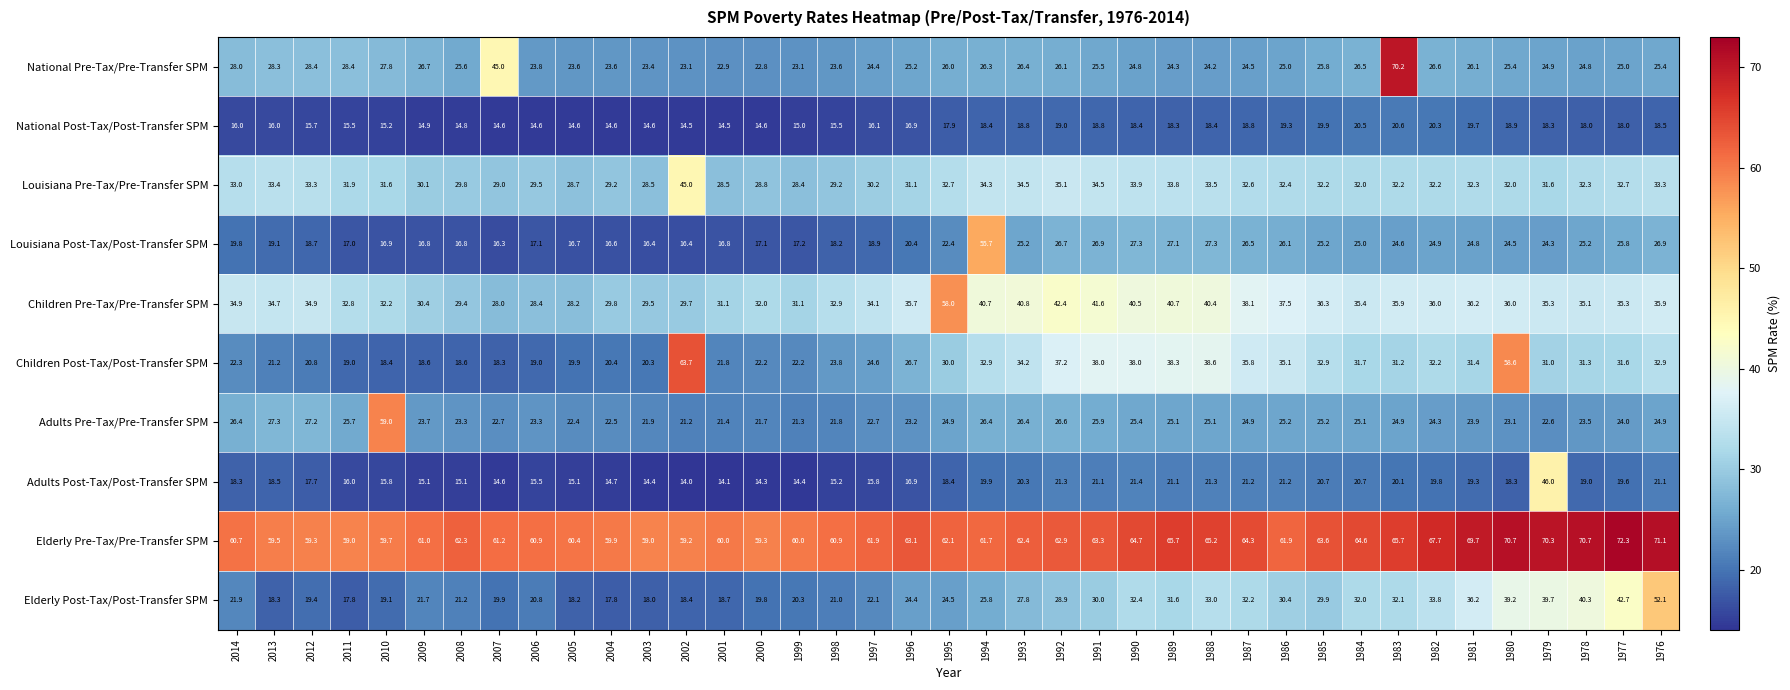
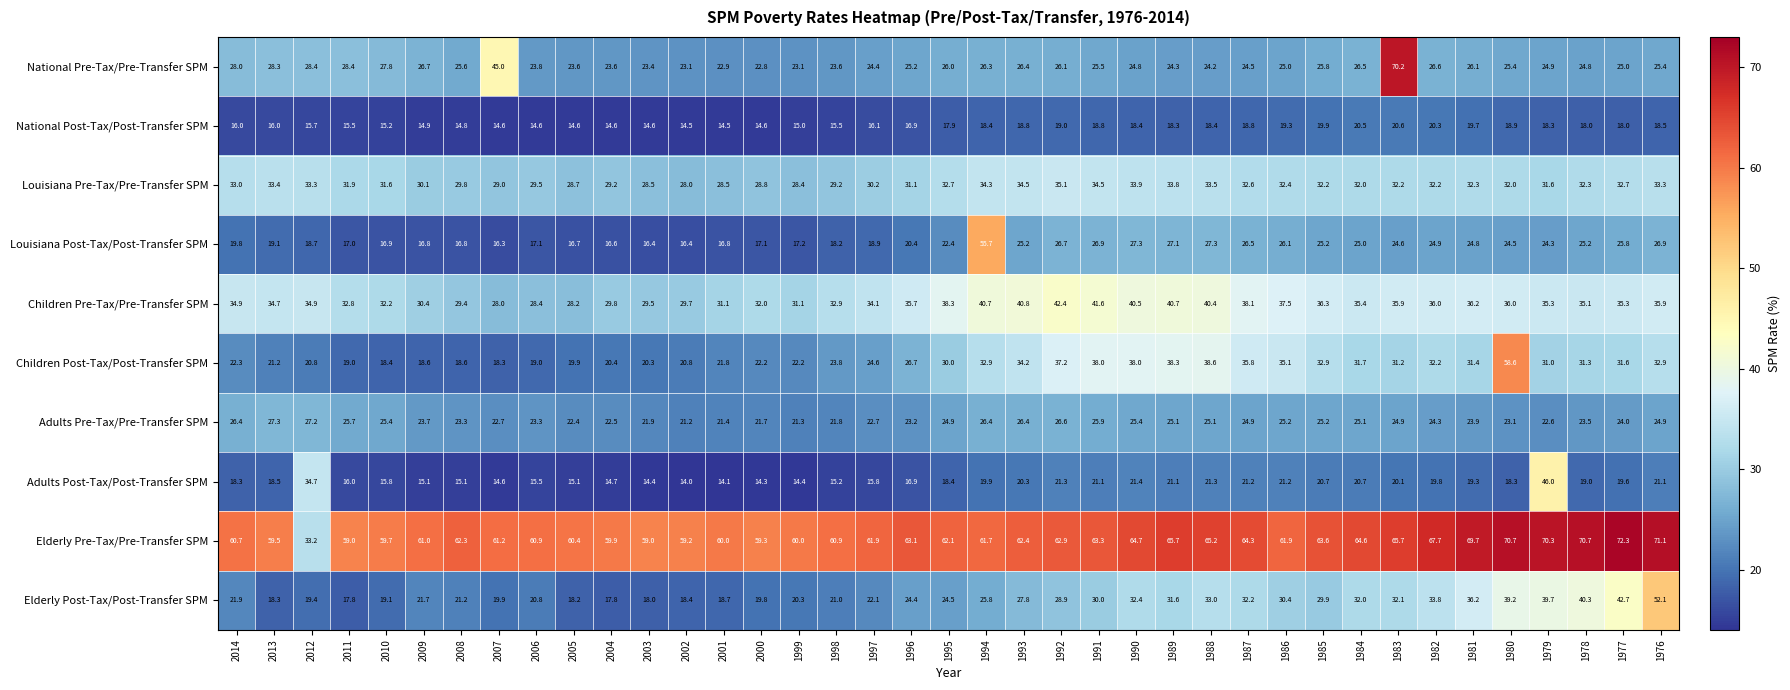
Louisiana Pre-Tax/Pre-Transfer SPM, 2002: 45.0 -> 28.0
Children Pre-Tax/Pre-Transfer SPM, 1995: 58.0 -> 38.3
Children Post-Tax/Post-Transfer SPM, 2002: 63.7 -> 20.8
Adults Pre-Tax/Pre-Transfer SPM, 2010: 59.0 -> 25.4
Adults Post-Tax/Post-Transfer SPM, 2012: 17.7 -> 34.7
Elderly Pre-Tax/Pre-Transfer SPM, 2012: 59.3 -> 33.2
